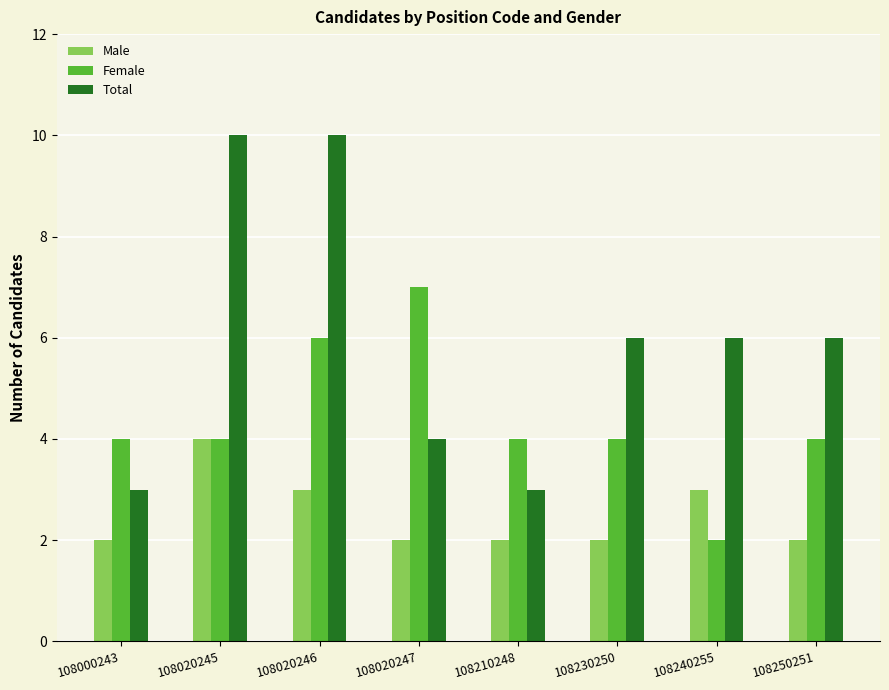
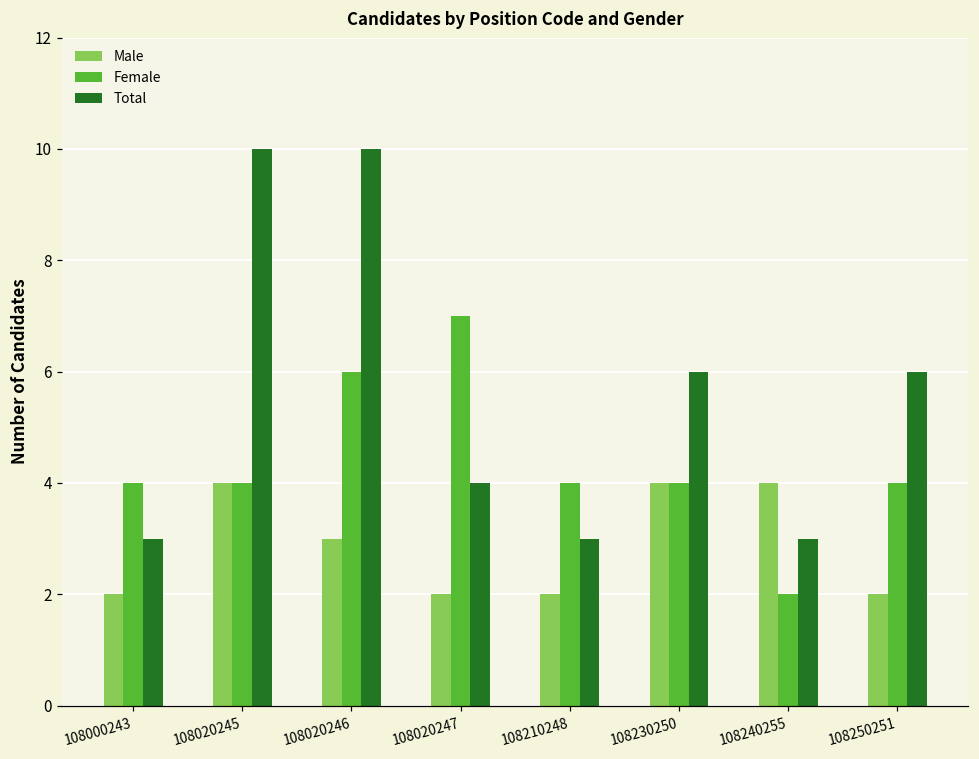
Male, 108230250: 2 -> 4
Male, 108240255: 3 -> 4
Total, 108240255: 6 -> 3
